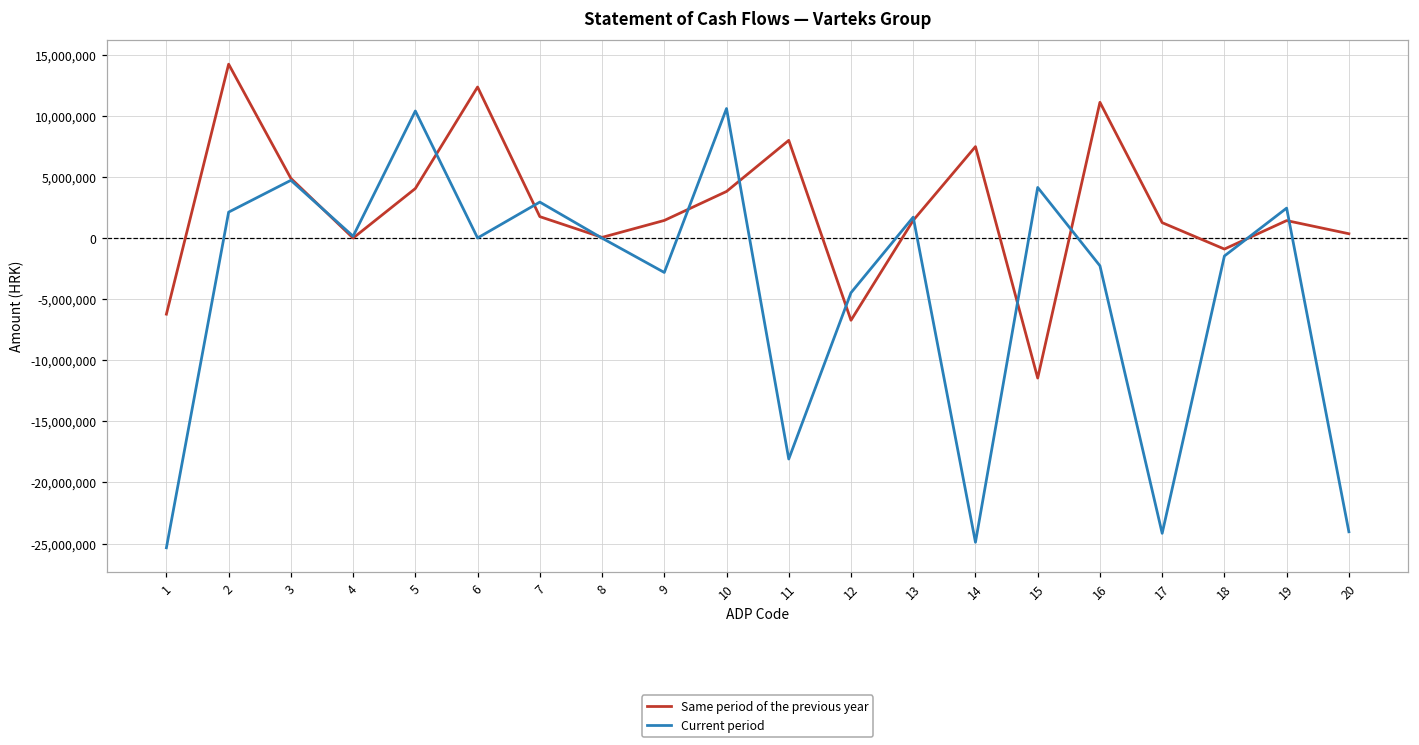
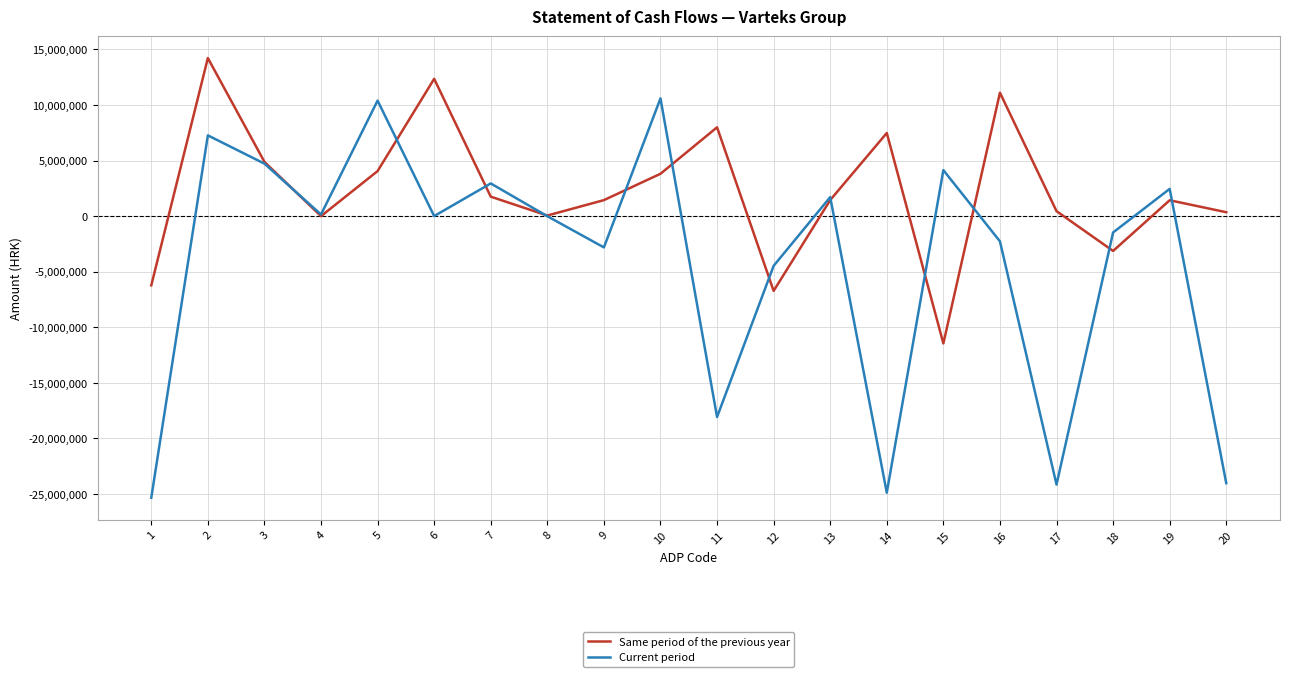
Current period, 2: 2,100,000 -> 7,300,000
Same period of the previous year, 17: 1,300,000 -> 400,000
Same period of the previous year, 18: -900,000 -> -3,100,000
